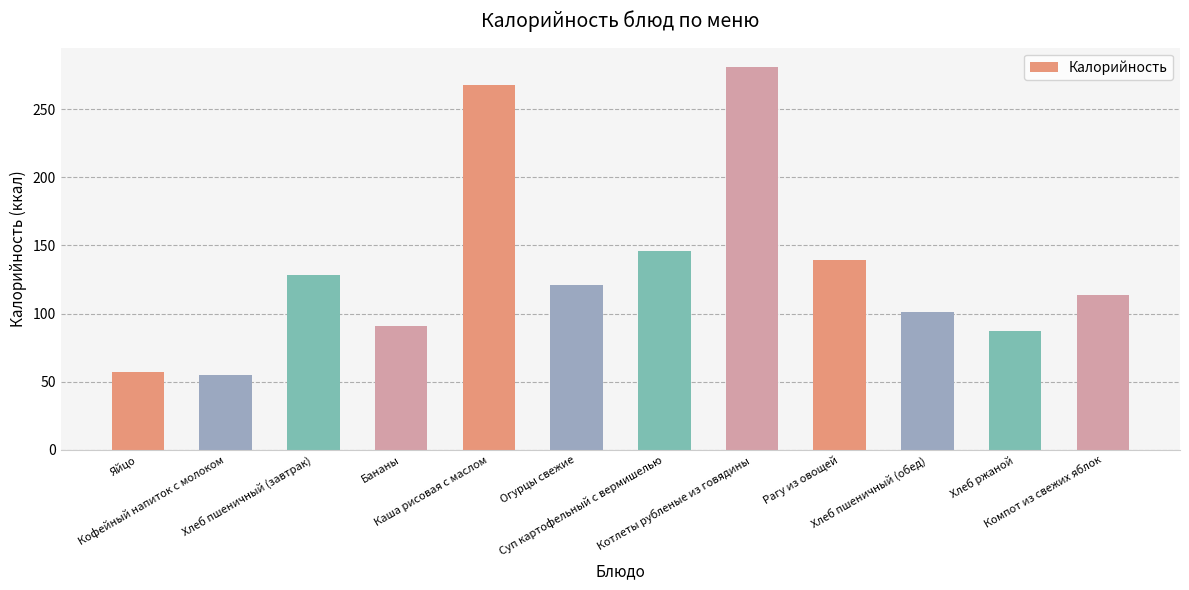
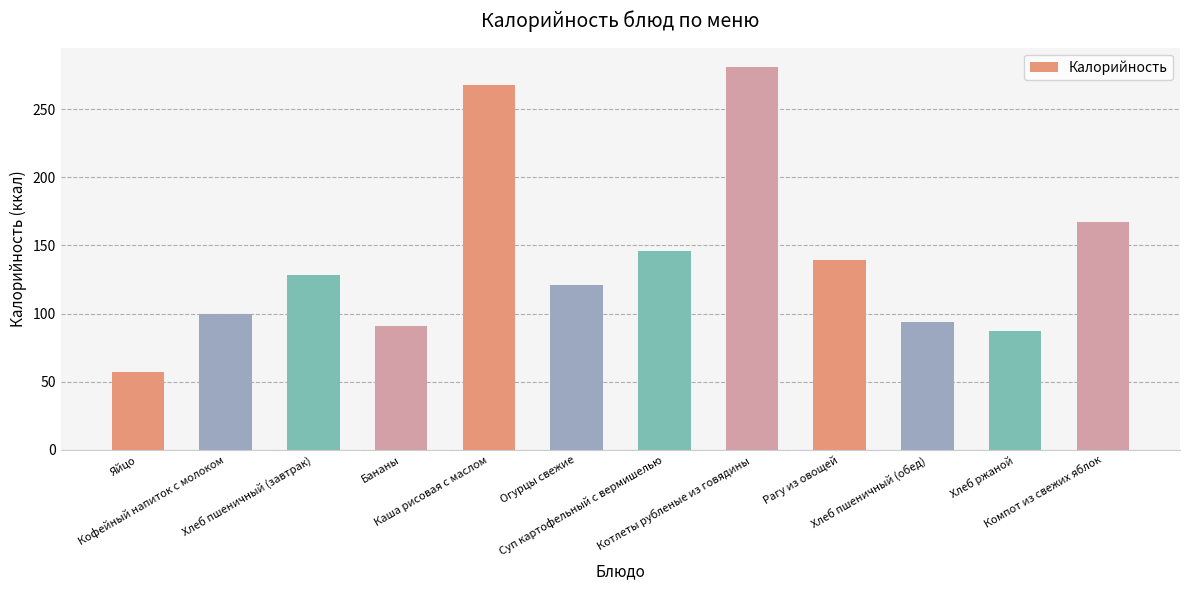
Кофейный напиток с молоком: 55 -> 100
Хлеб пшеничный (обед): 101 -> 94
Компот из свежих яблок: 114 -> 167
